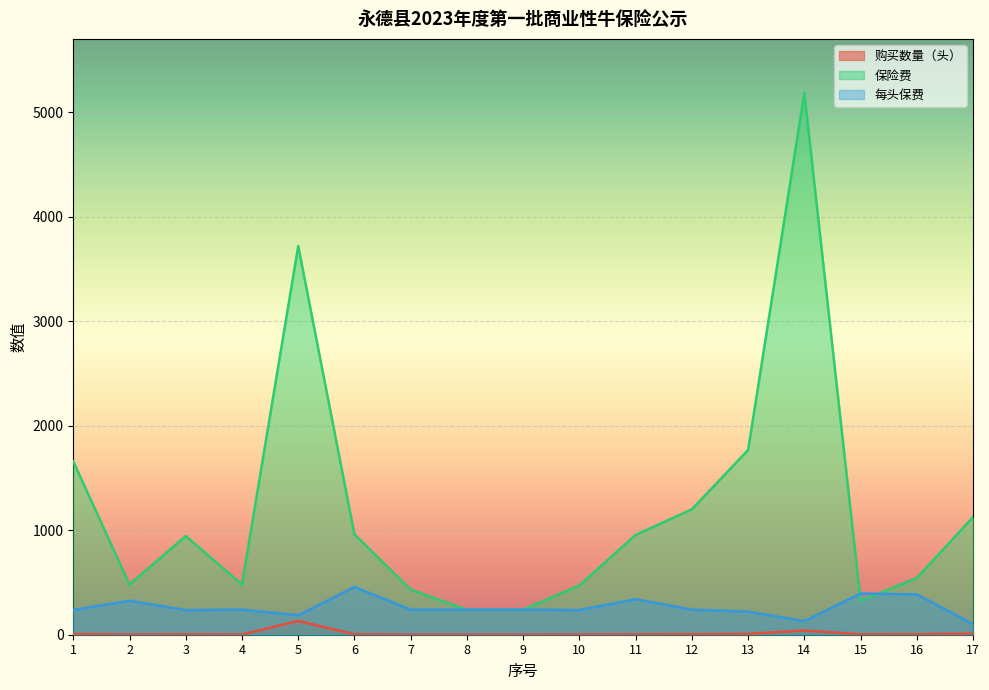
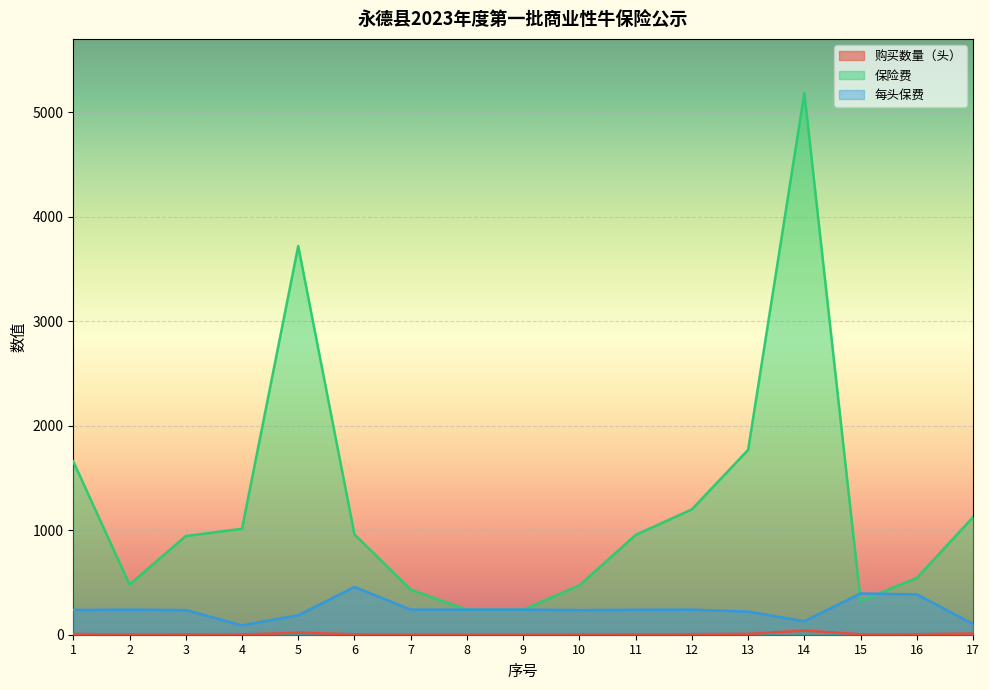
每头保费, 2: 330 -> 240
保险费, 4: 480 -> 1010
每头保费, 4: 240 -> 90
购买数量（头）, 5: 130 -> 20
每头保费, 11: 340 -> 240
